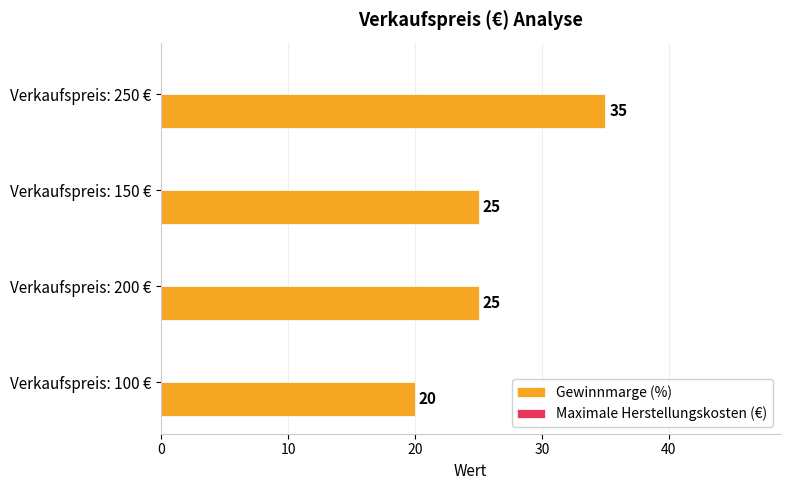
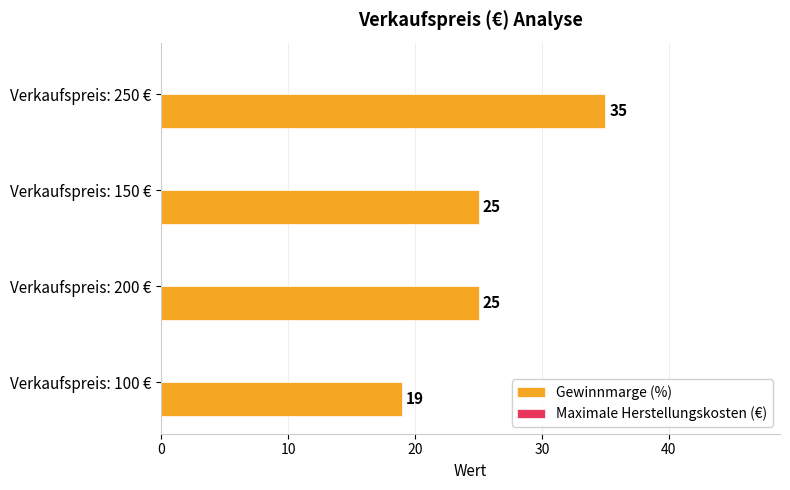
Gewinnmarge (%), Verkaufspreis: 100 €: 20 -> 19
